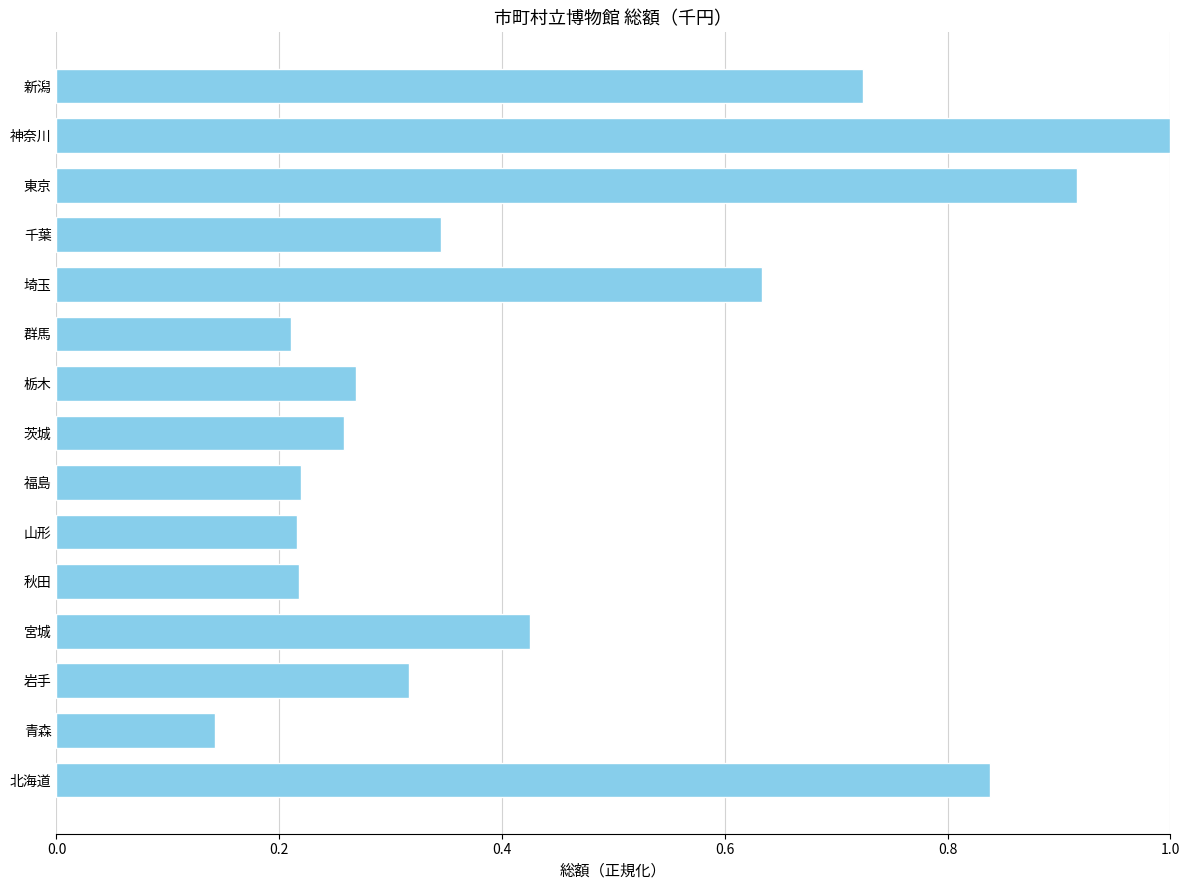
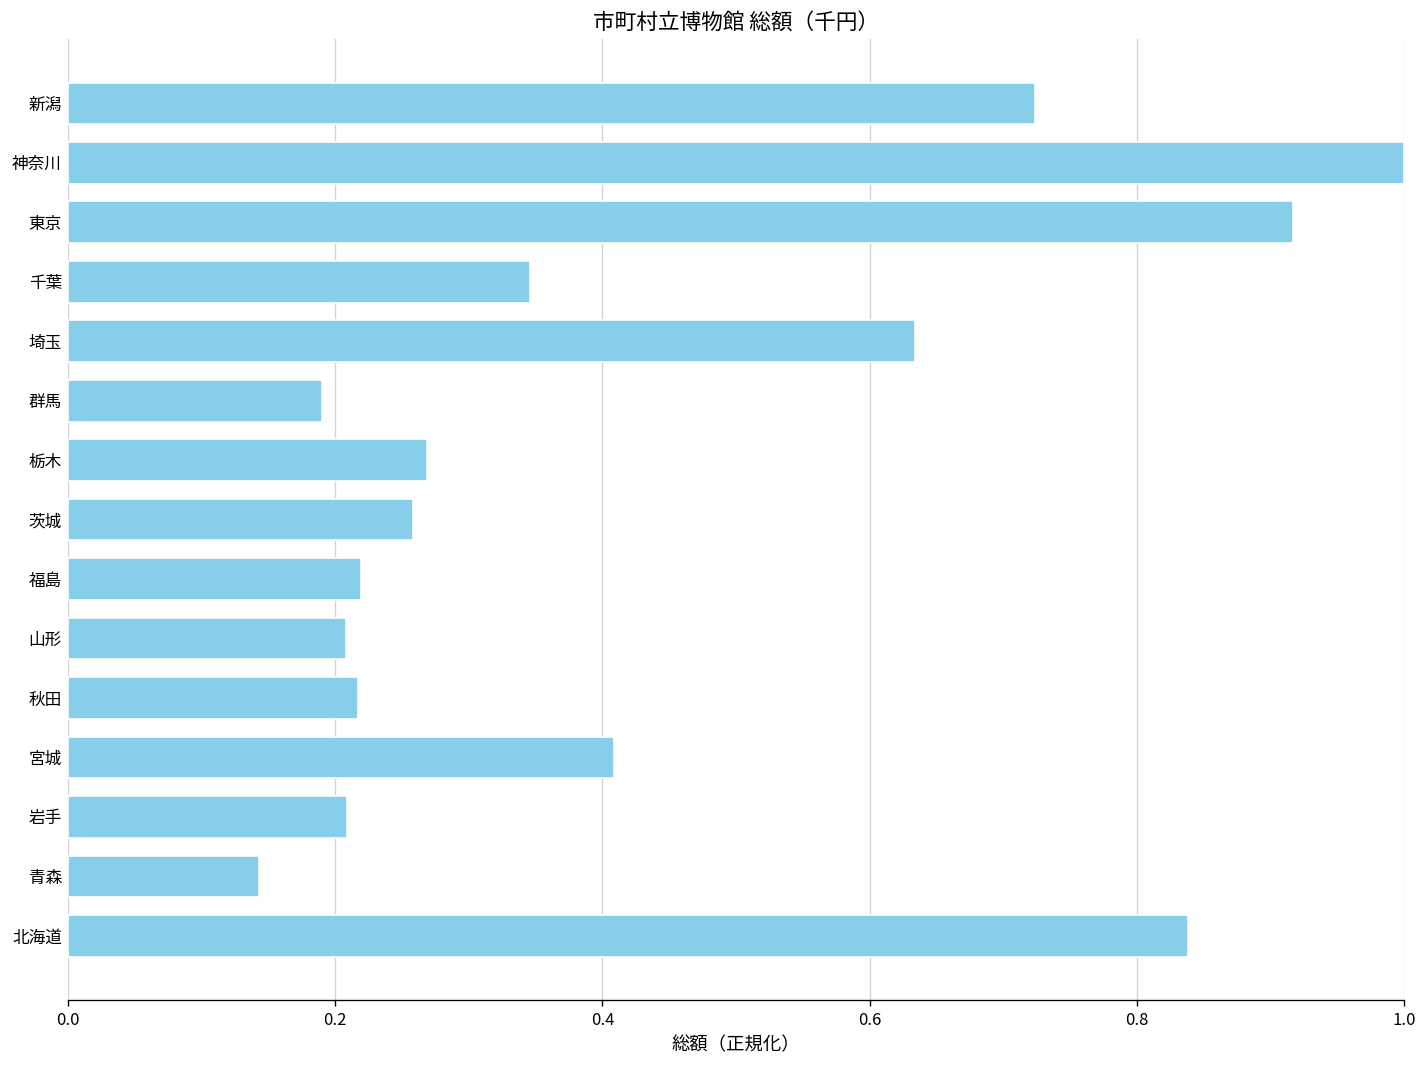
群馬: 0.210 -> 0.190
山形: 0.216 -> 0.208
宮城: 0.425 -> 0.409
岩手: 0.317 -> 0.209
